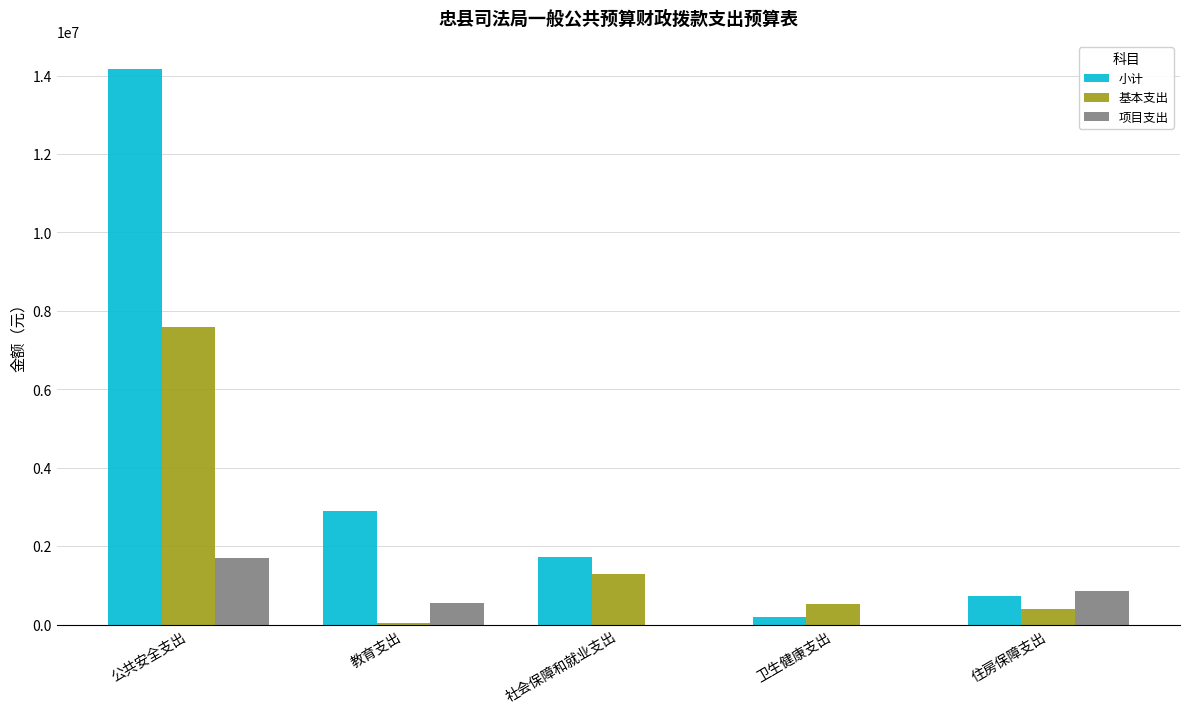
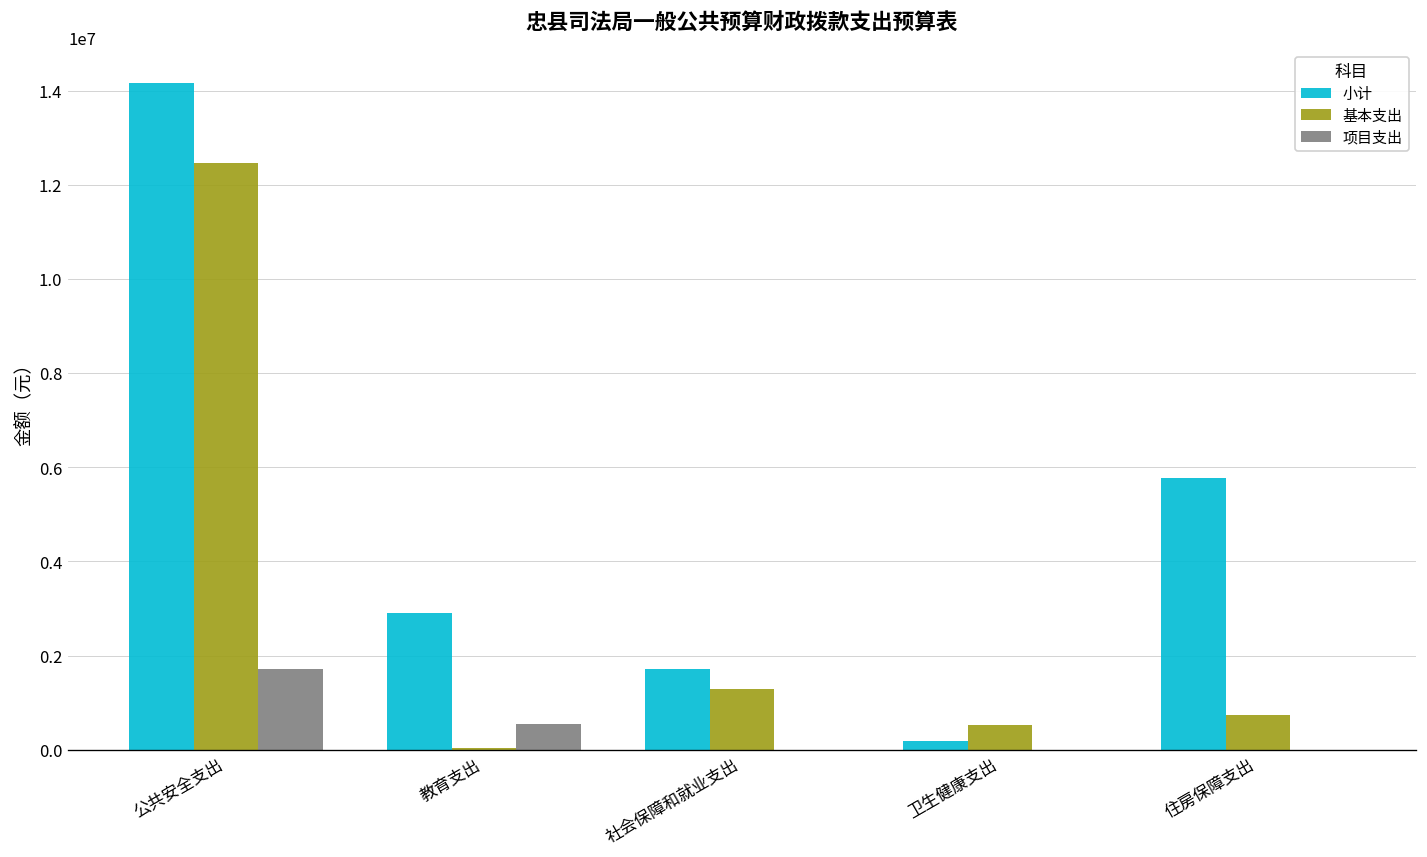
基本支出, 公共安全支出: 7600000 -> 12500000
小计, 住房保障支出: 700000 -> 5800000
基本支出, 住房保障支出: 400000 -> 700000
项目支出, 住房保障支出: 900000 -> 0
